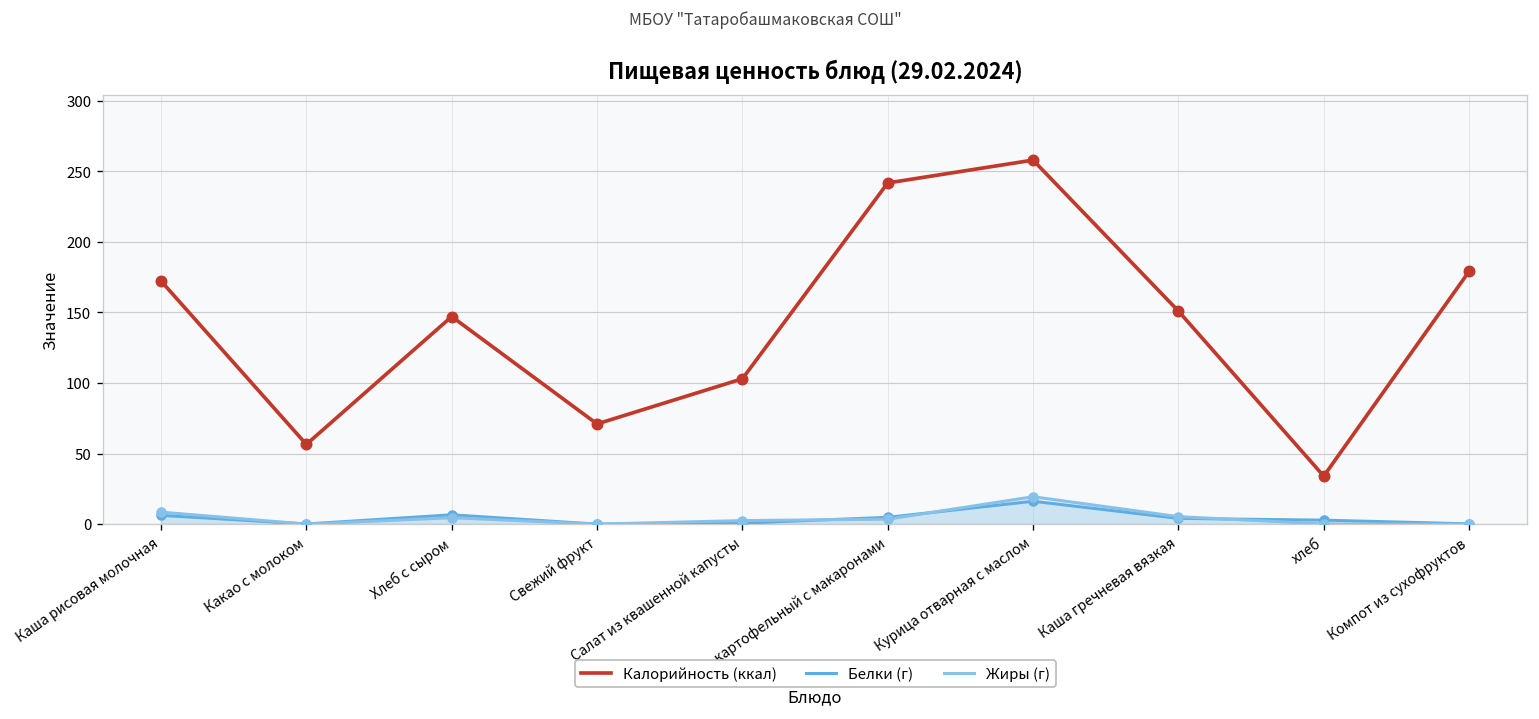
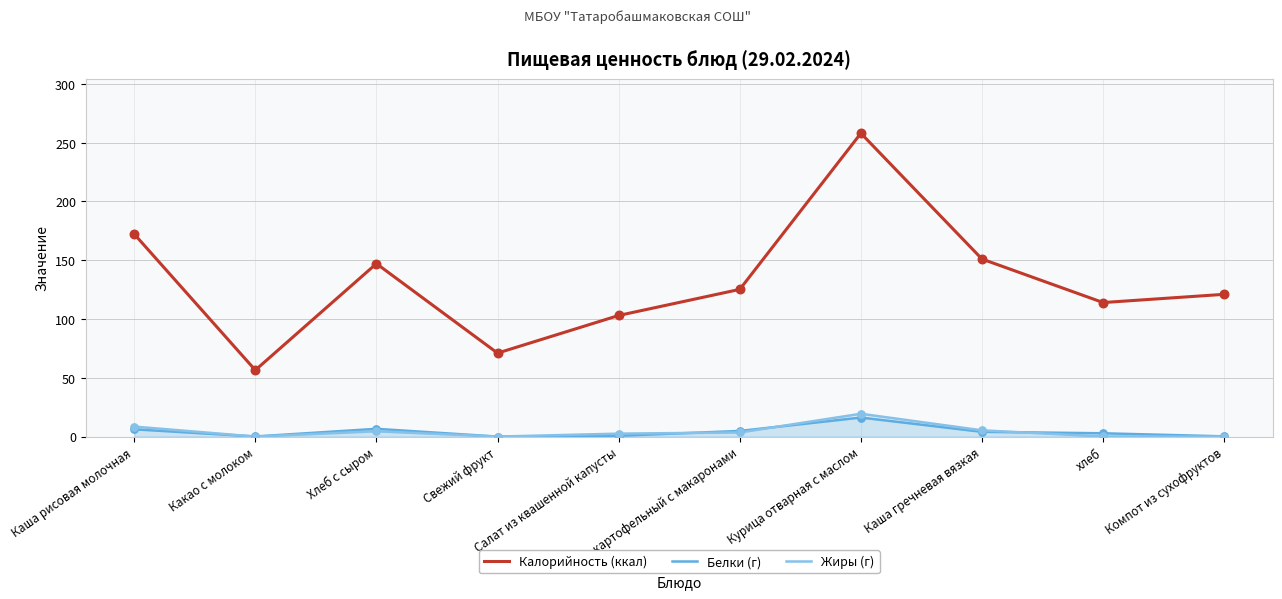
Калорийность (ккал), Суп картофельный с макаронами: 242 -> 125
Калорийность (ккал), хлеб: 34 -> 114
Калорийность (ккал), Компот из сухофруктов: 179 -> 121
